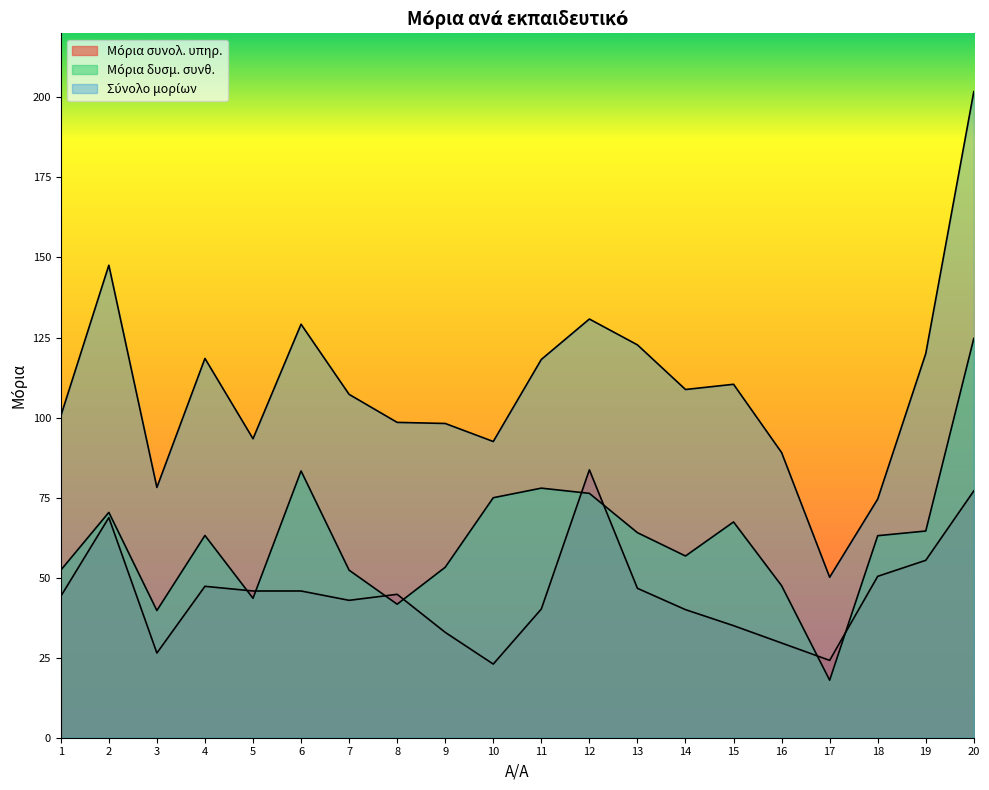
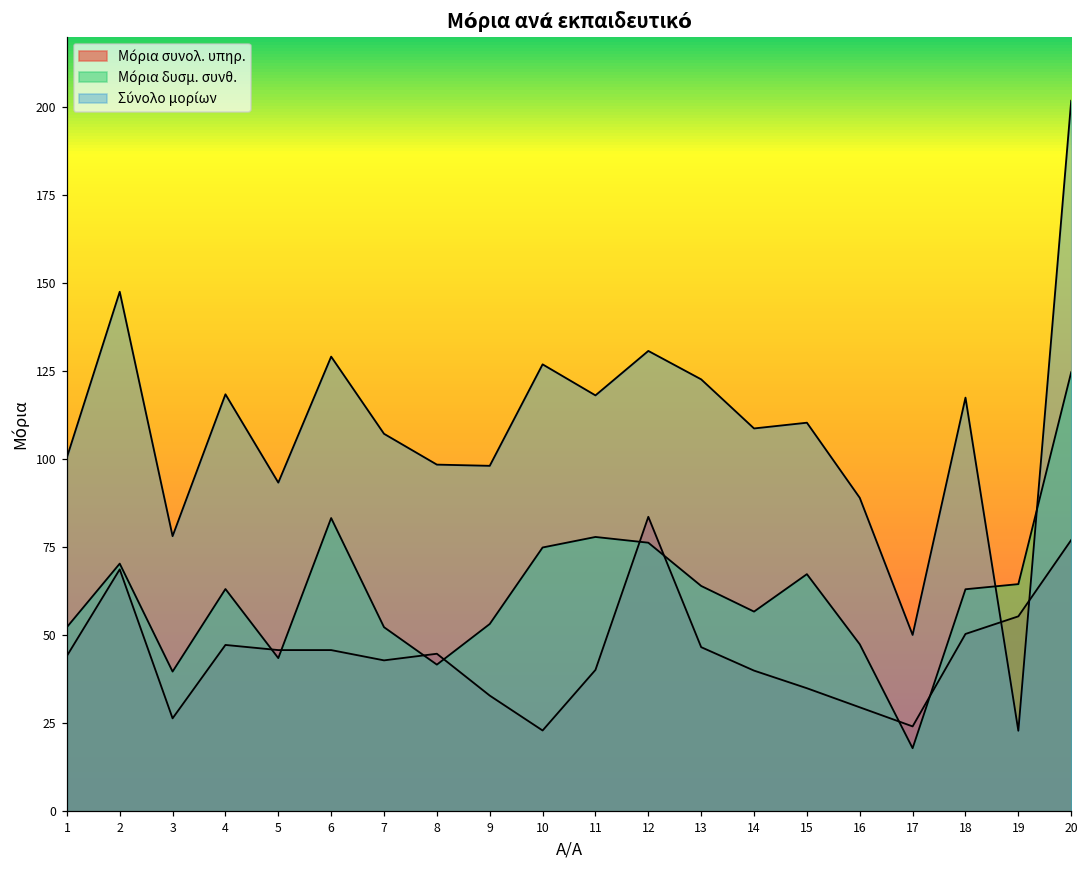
Σύνολο μορίων, 10: 93 -> 127
Σύνολο μορίων, 18: 75 -> 118
Σύνολο μορίων, 19: 120 -> 23
